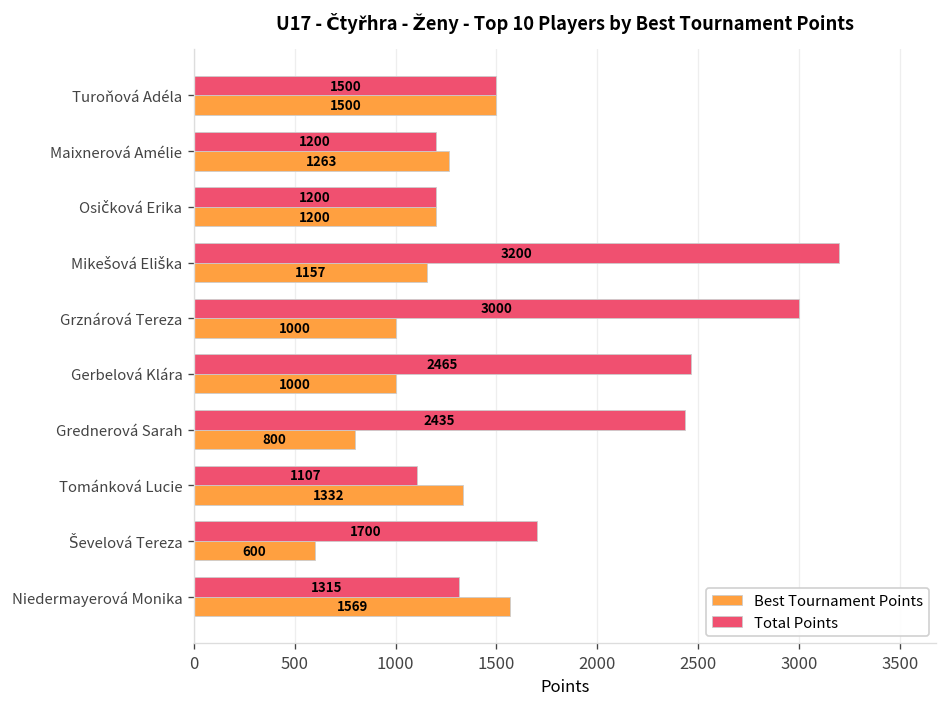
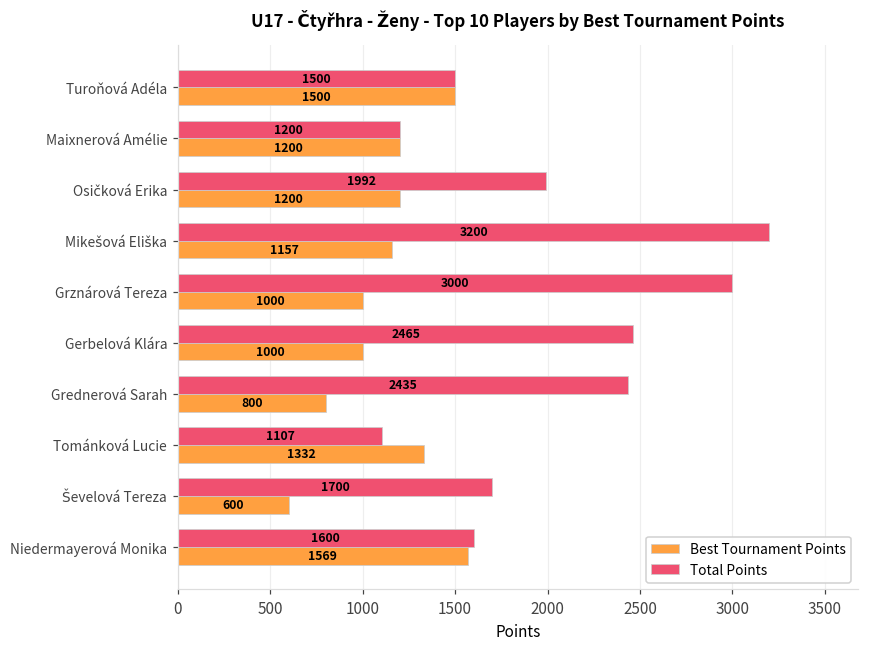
Best Tournament Points, Maixnerová Amélie: 1263 -> 1200
Total Points, Osičková Erika: 1200 -> 1992
Total Points, Niedermayerová Monika: 1315 -> 1600
